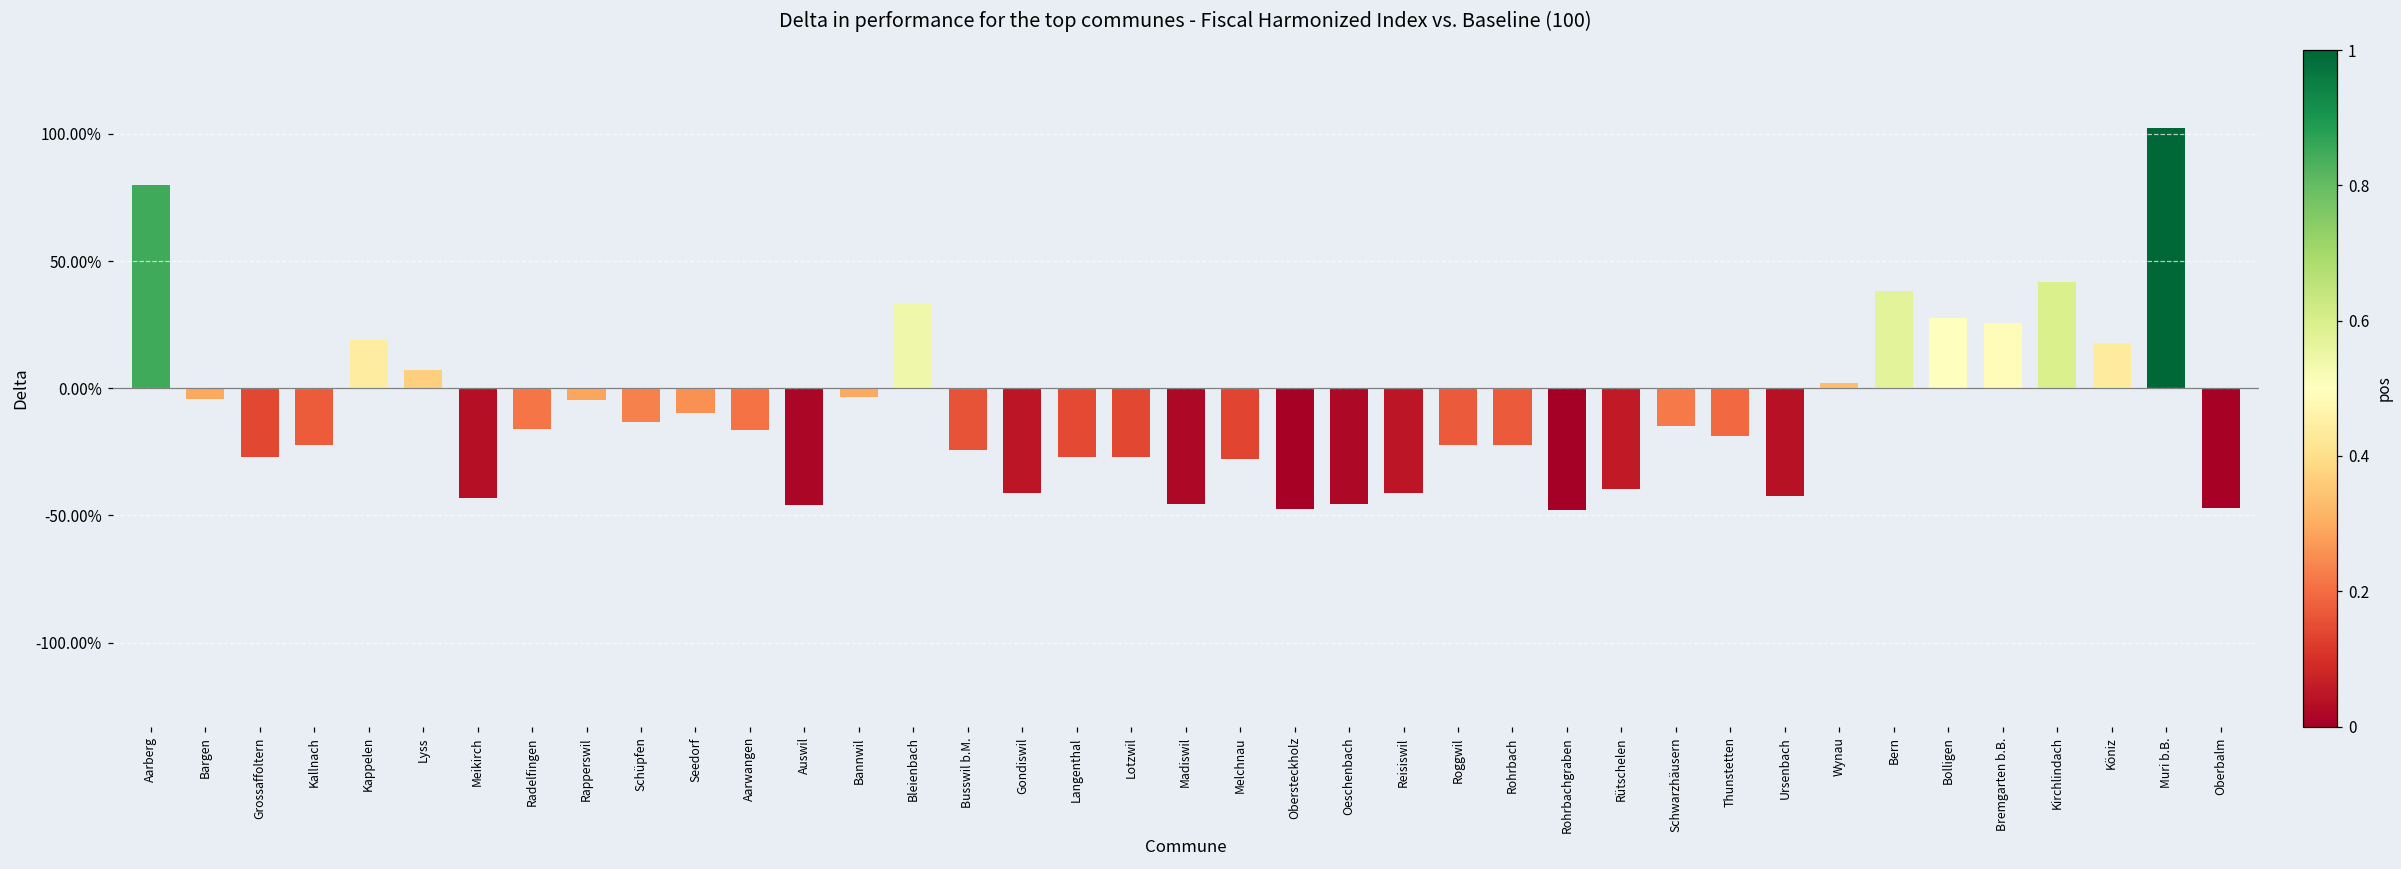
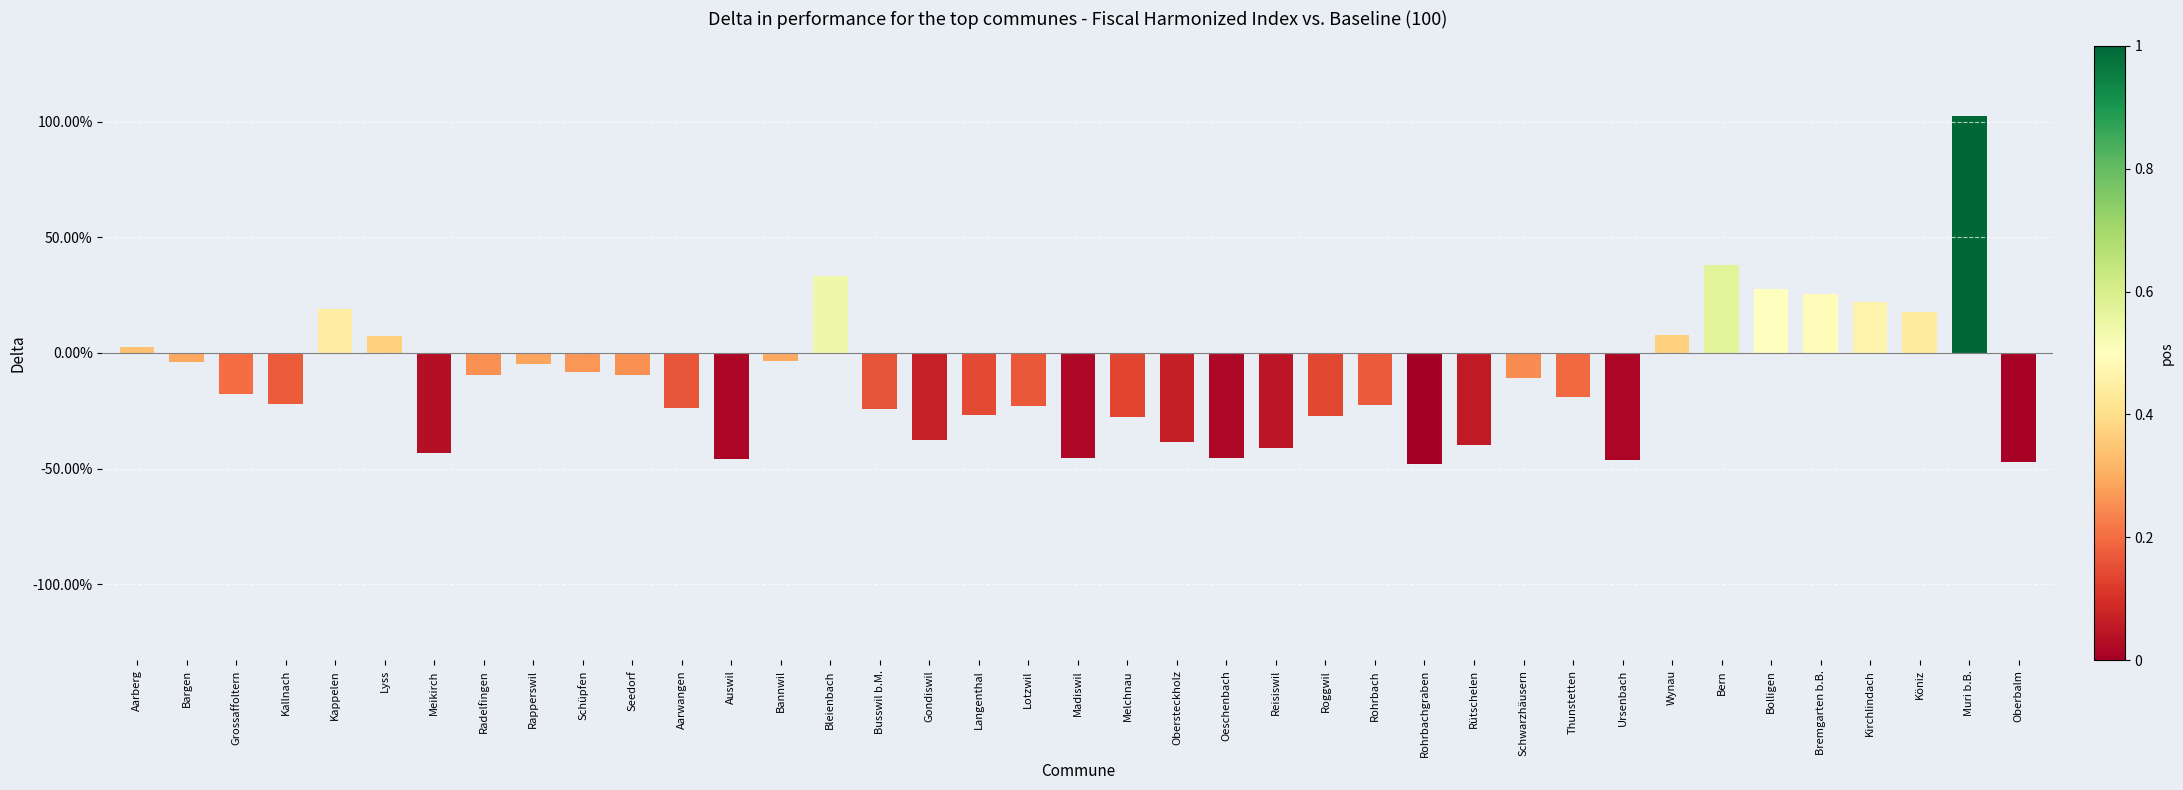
Aarberg: 80% -> 3%
Grossaffoltern: -27% -> -18%
Radelfingen: -16% -> -9%
Schüpfen: -13% -> -8%
Aarwangen: -16% -> -24%
Gondiswil: -41% -> -38%
Lotzwil: -27% -> -23%
Obersteckholz: -47% -> -38%
Roggwil: -22% -> -27%
Schwarzhäusern: -15% -> -11%
Ursenbach: -42% -> -46%
Wynau: 2% -> 8%
Kirchlindach: 42% -> 22%
